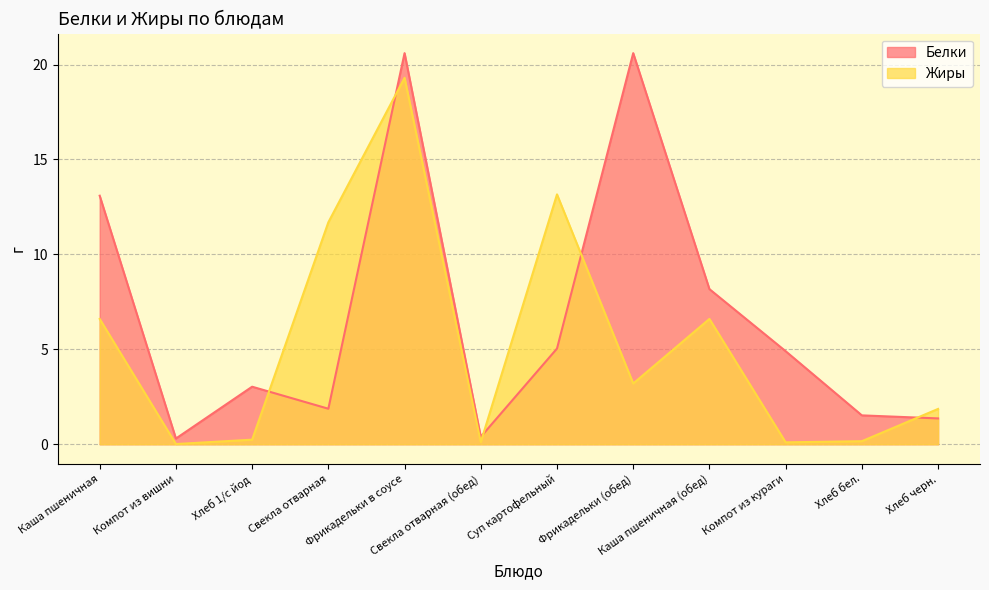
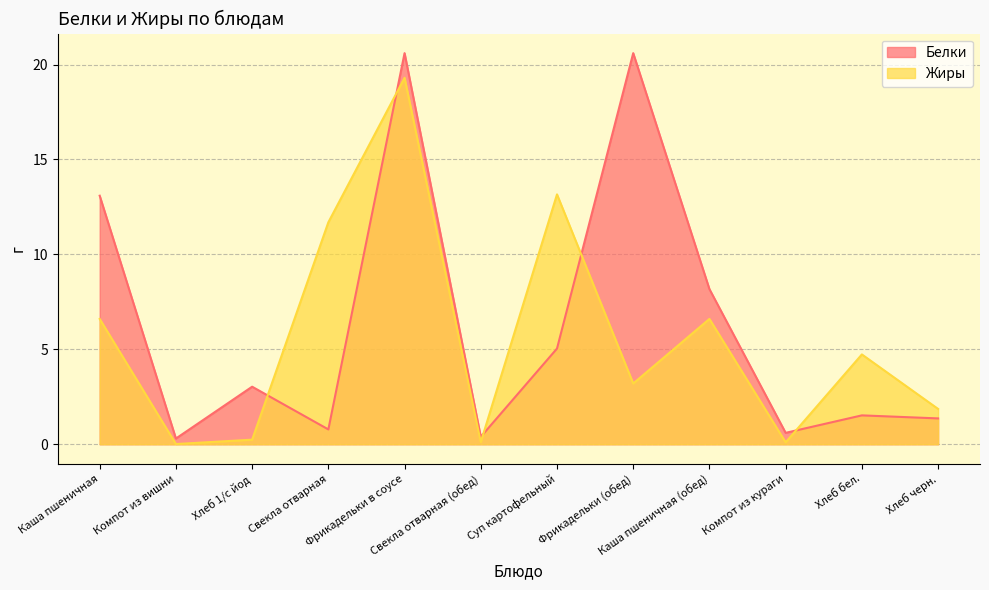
Белки, Свекла отварная: 1.9 -> 0.8
Белки, Компот из кураги: 4.9 -> 0.6
Жиры, Хлеб бел.: 0.2 -> 4.7
